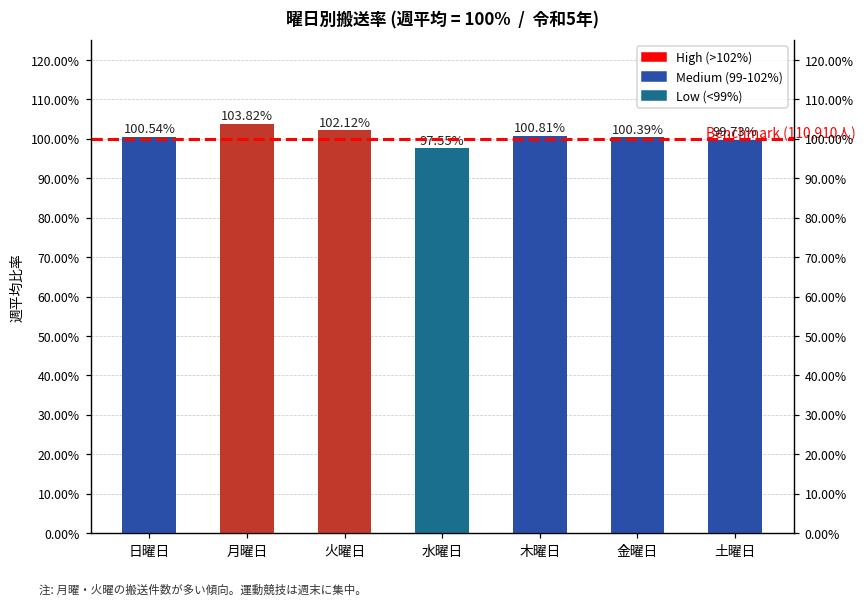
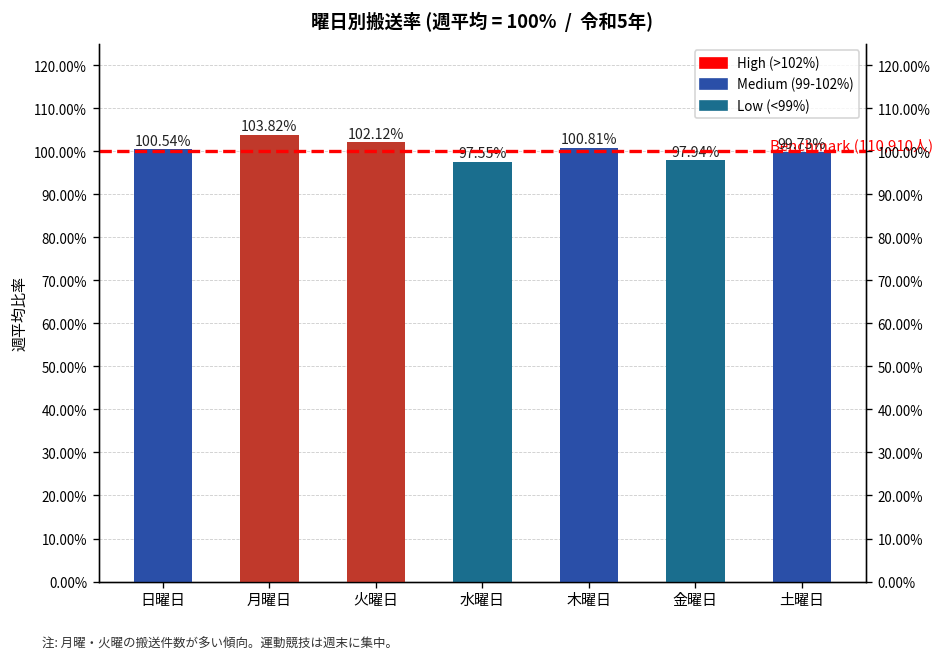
金曜日: 100.39% -> 97.94%
